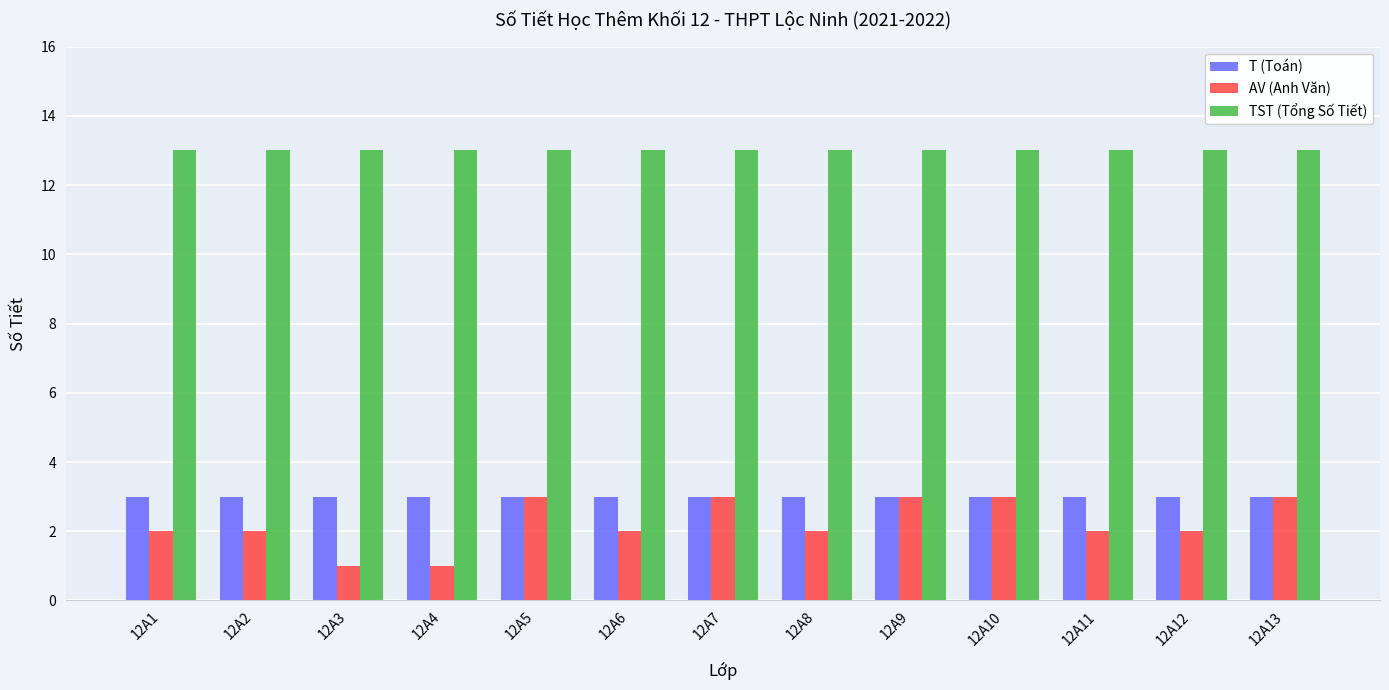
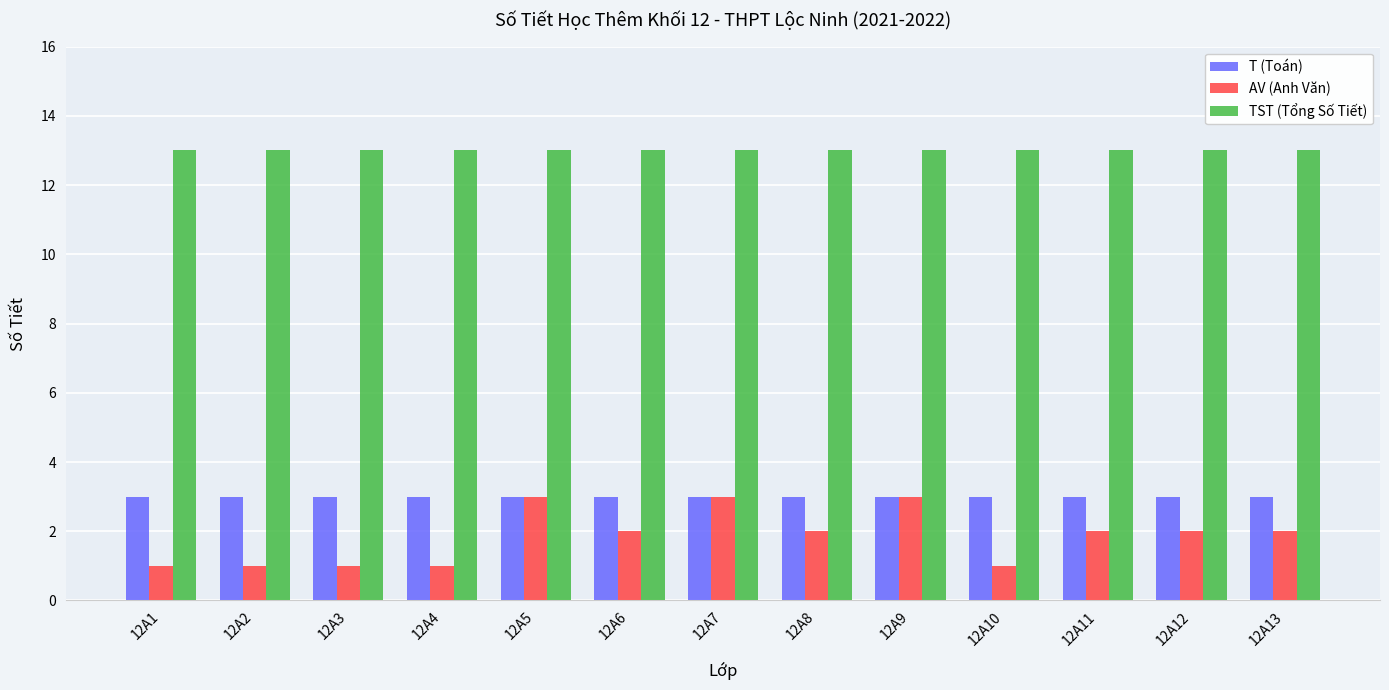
AV (Anh Văn), 12A1: 2 -> 1
AV (Anh Văn), 12A2: 2 -> 1
AV (Anh Văn), 12A10: 3 -> 1
AV (Anh Văn), 12A13: 3 -> 2
